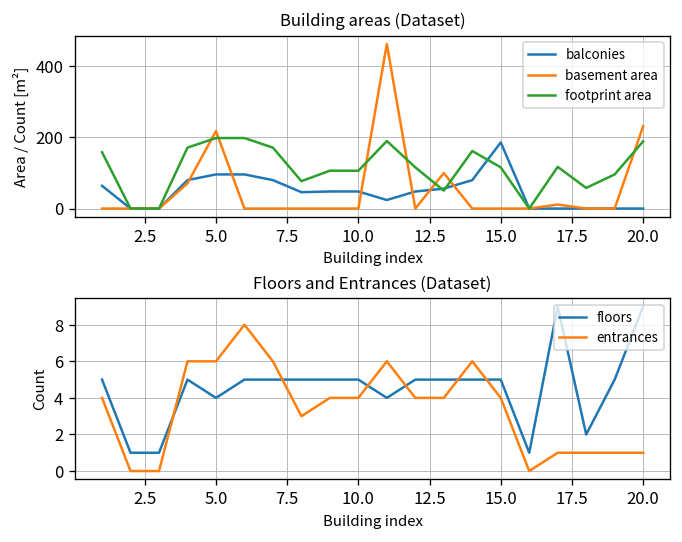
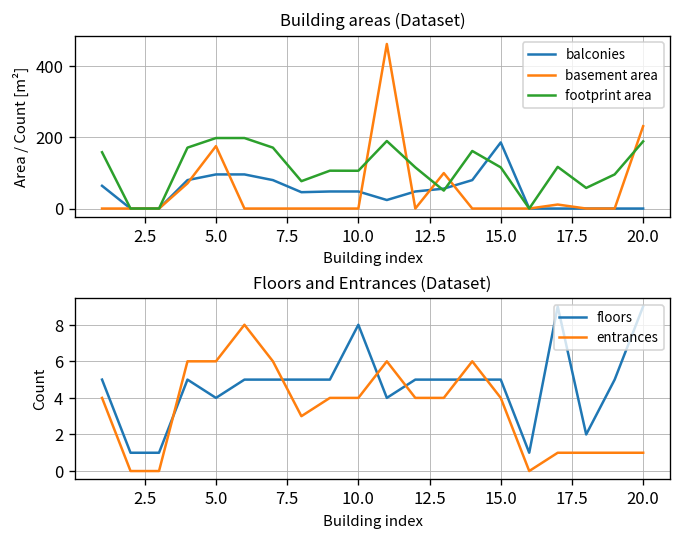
Building areas (Dataset), basement area, 5.0: 220 -> 180
Floors and Entrances (Dataset), floors, 10.0: 5 -> 8
